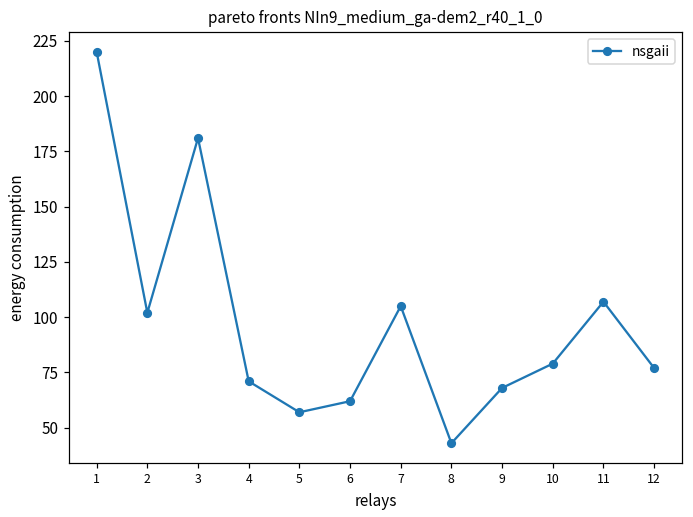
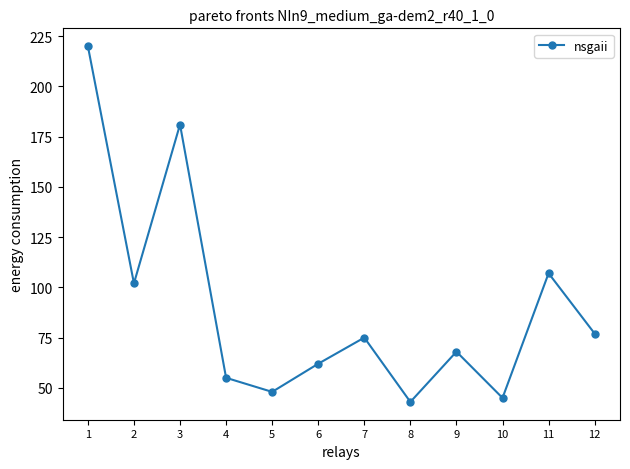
4: 71 -> 55
5: 57 -> 48
7: 105 -> 75
10: 79 -> 45
